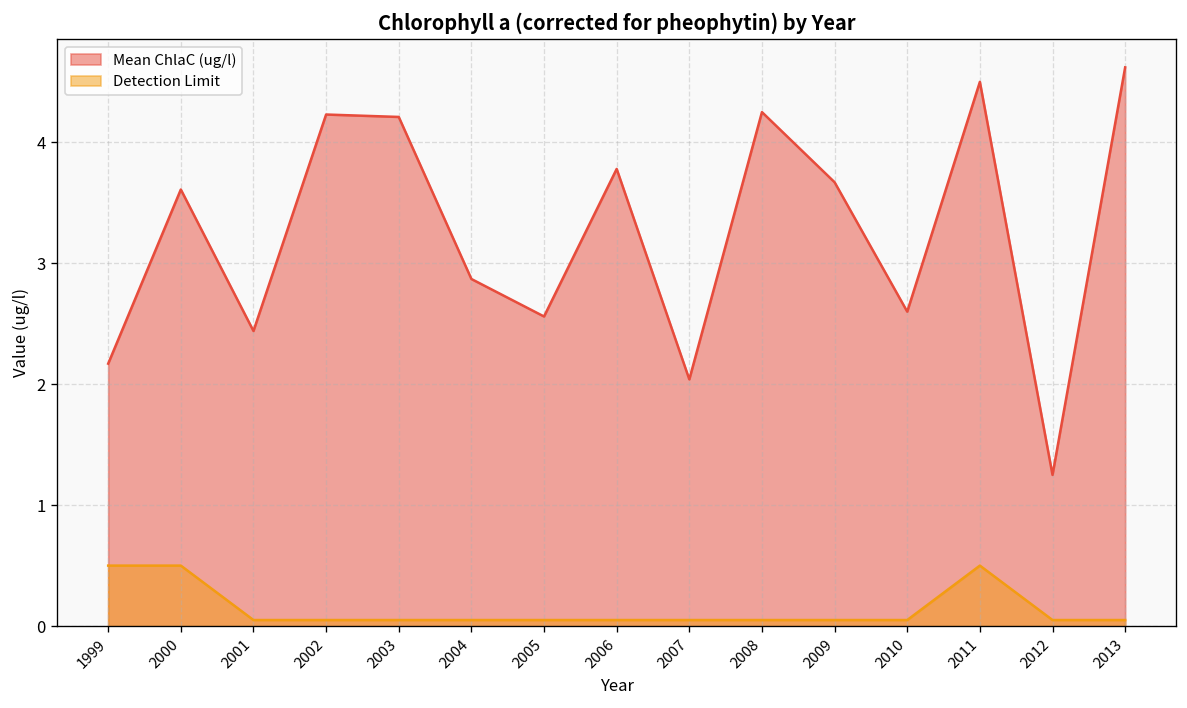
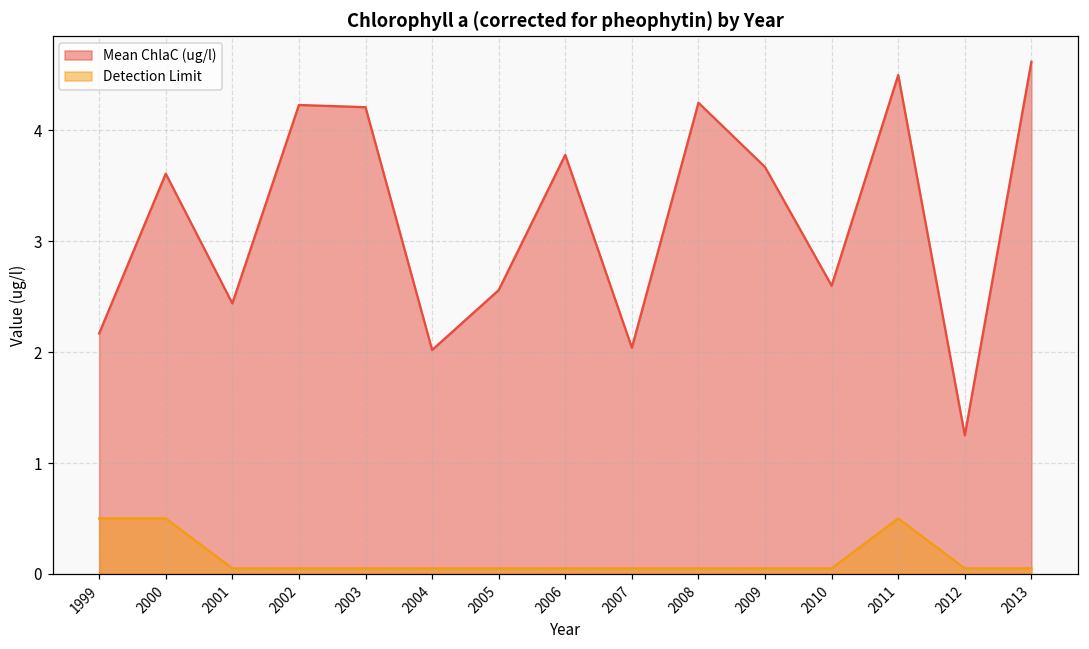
Mean ChlaC (ug/l), 2004: 2.87 -> 2.02
